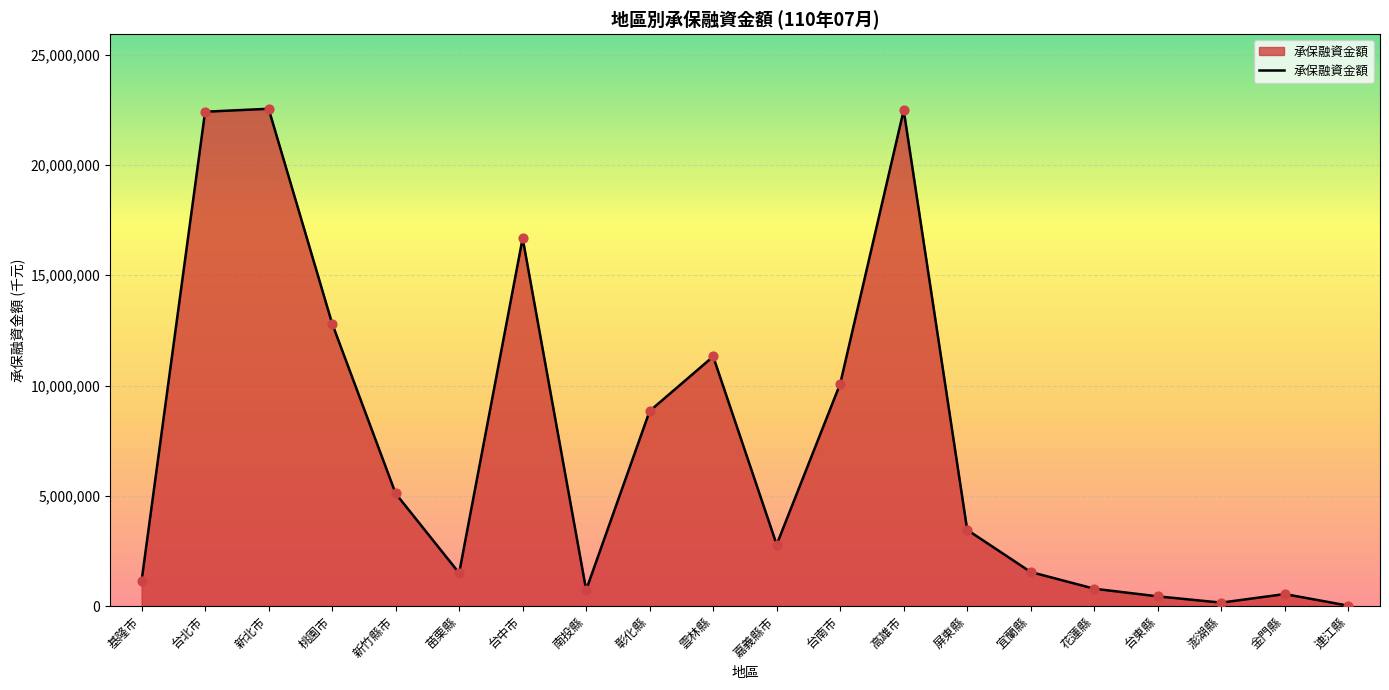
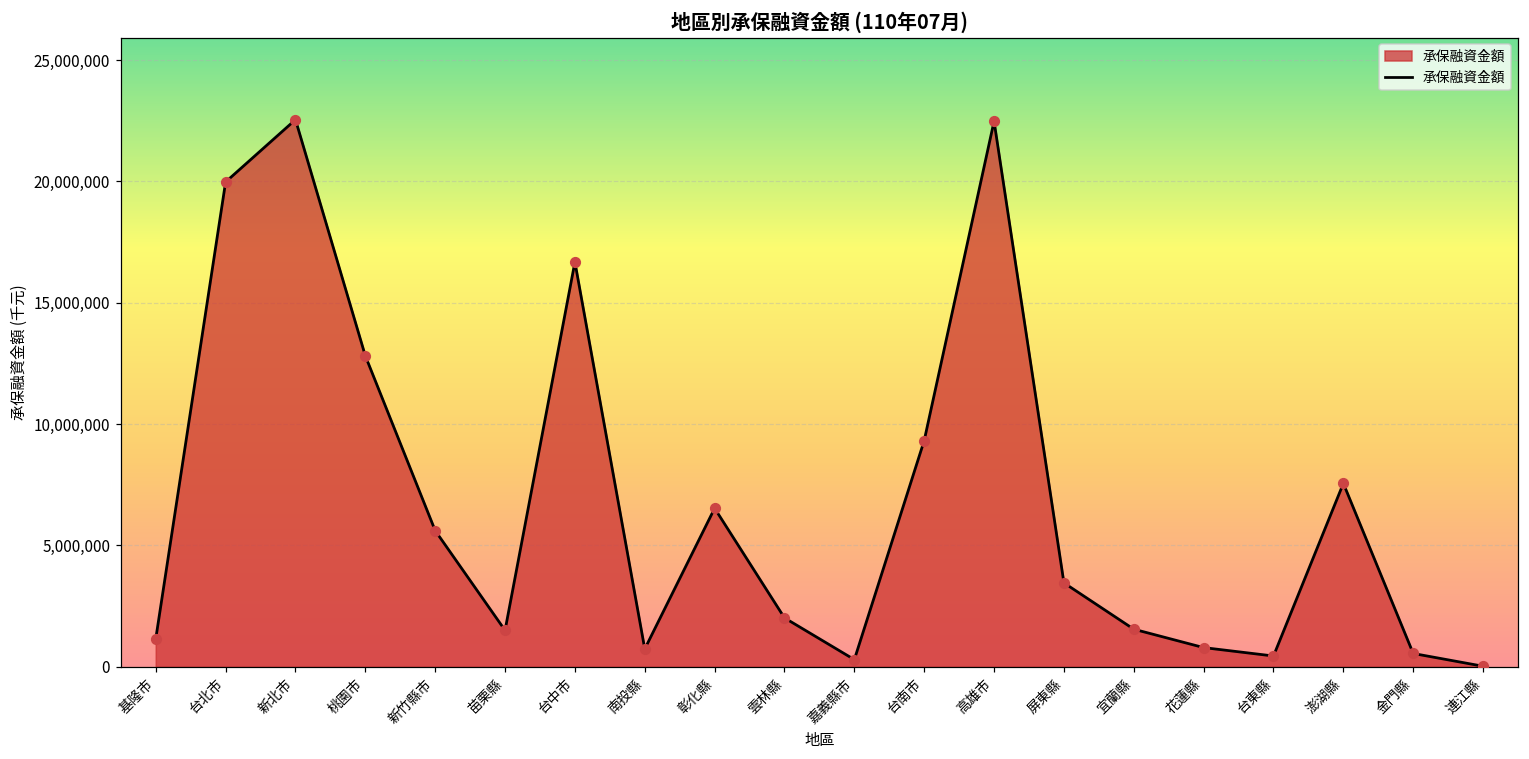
台北市: 22,400,000 -> 20,000,000
新竹縣市: 5,100,000 -> 5,600,000
彰化縣: 8,800,000 -> 6,500,000
雲林縣: 11,300,000 -> 2,000,000
嘉義縣市: 2,800,000 -> 300,000
台南市: 10,100,000 -> 9,300,000
澎湖縣: 200,000 -> 7,600,000
